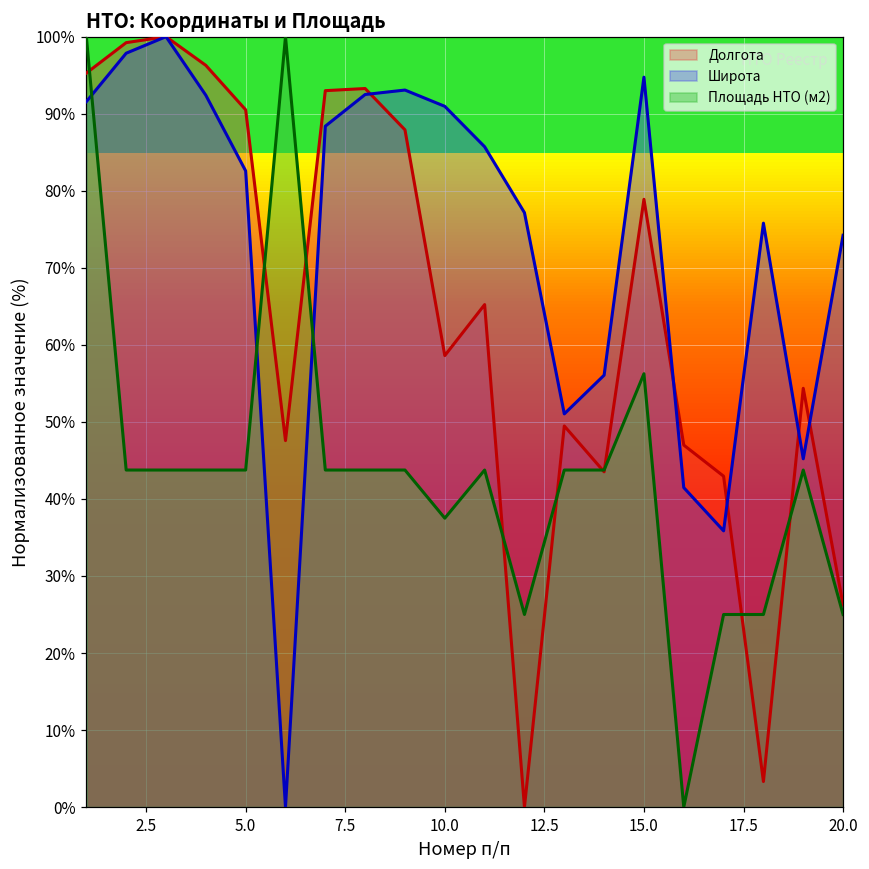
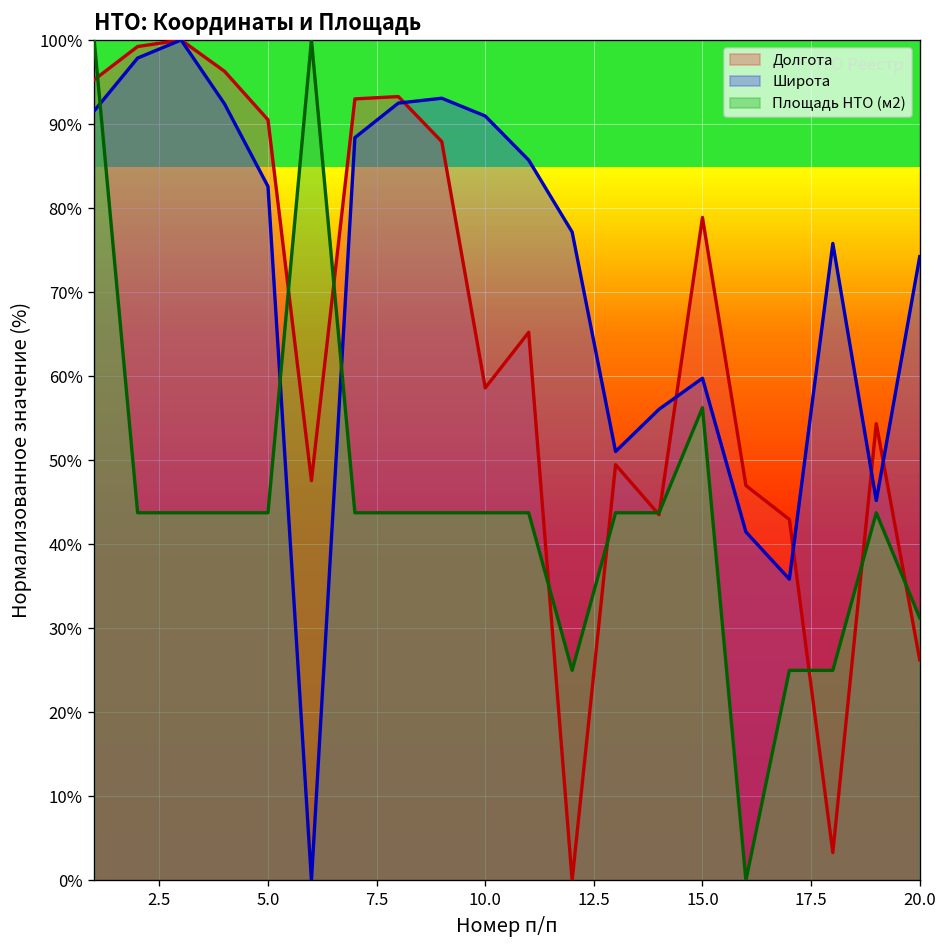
Площадь НТО (м2), 10.0: 38% -> 44%
Широта, 15.0: 95% -> 60%
Площадь НТО (м2), 20.0: 25% -> 31%
